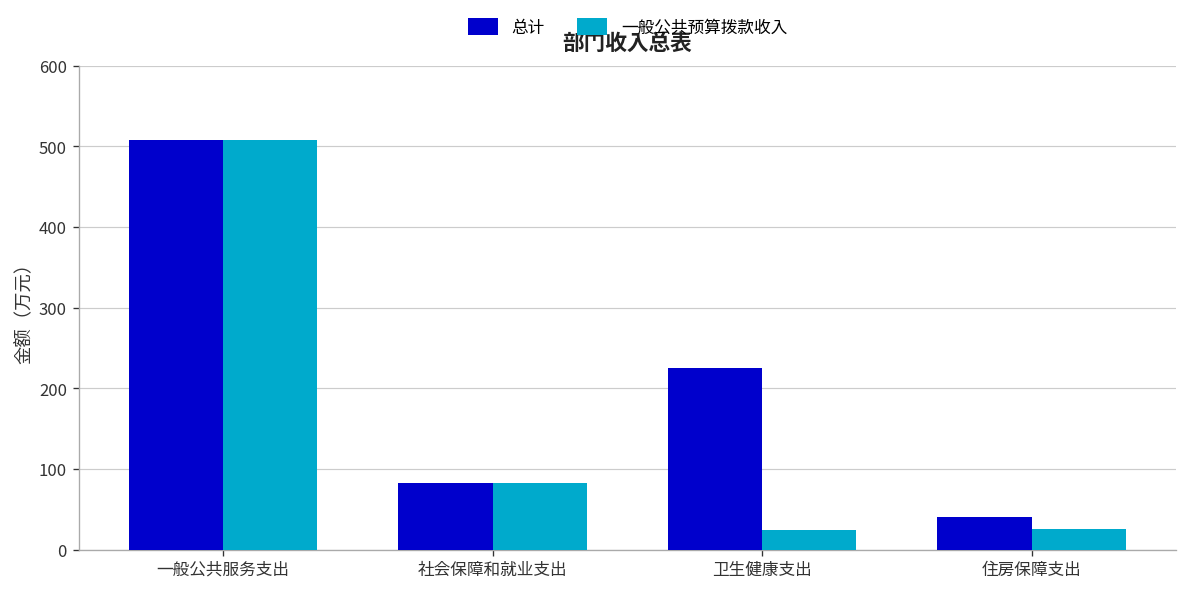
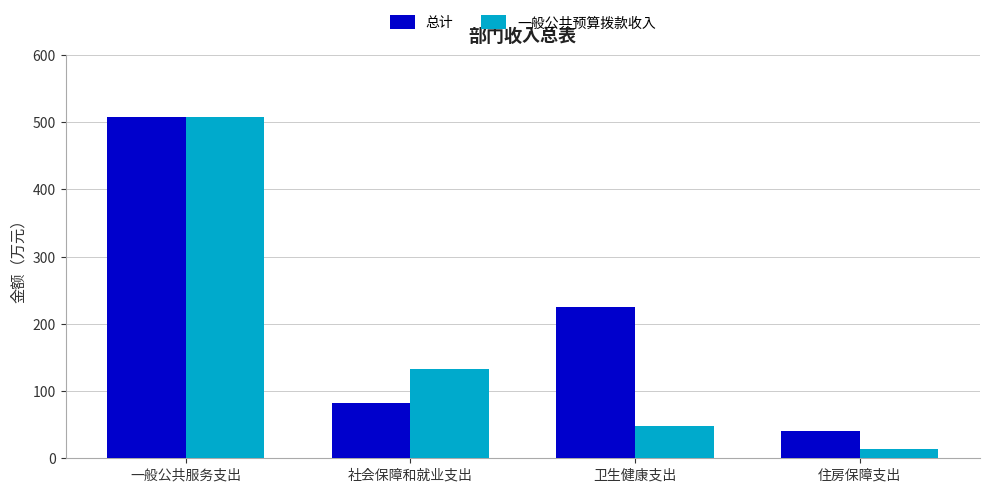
一般公共预算拨款收入, 社会保障和就业支出: 80 -> 130
一般公共预算拨款收入, 卫生健康支出: 20 -> 50
一般公共预算拨款收入, 住房保障支出: 30 -> 10
